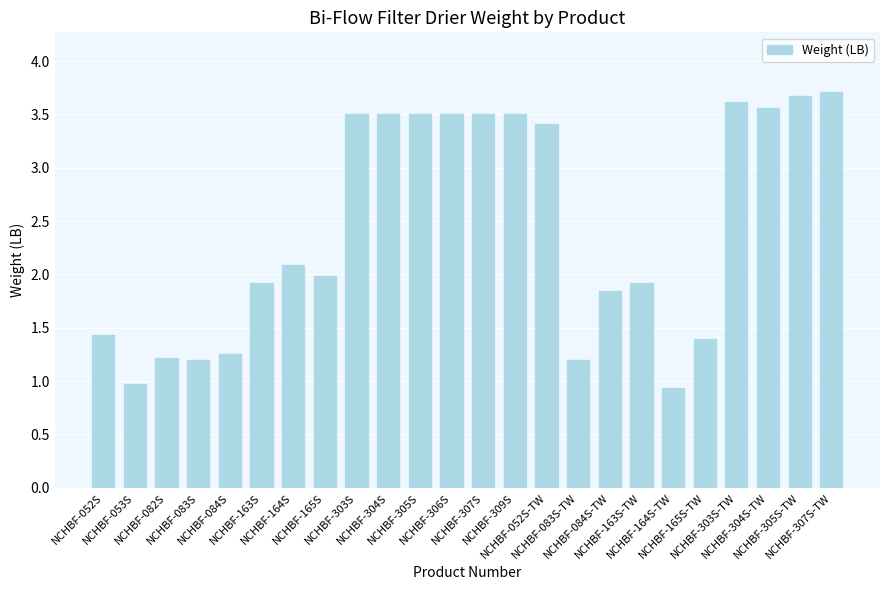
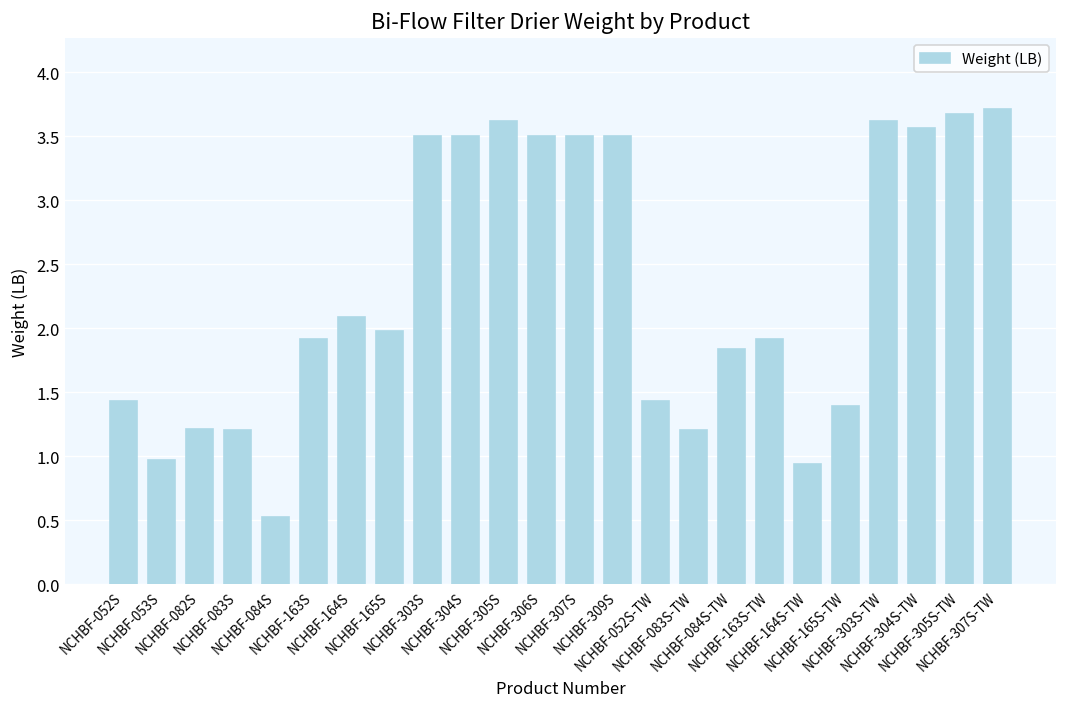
NCHBF-084S: 1.26 -> 0.53
NCHBF-305S: 3.51 -> 3.62
NCHBF-052S-TW: 3.41 -> 1.44
